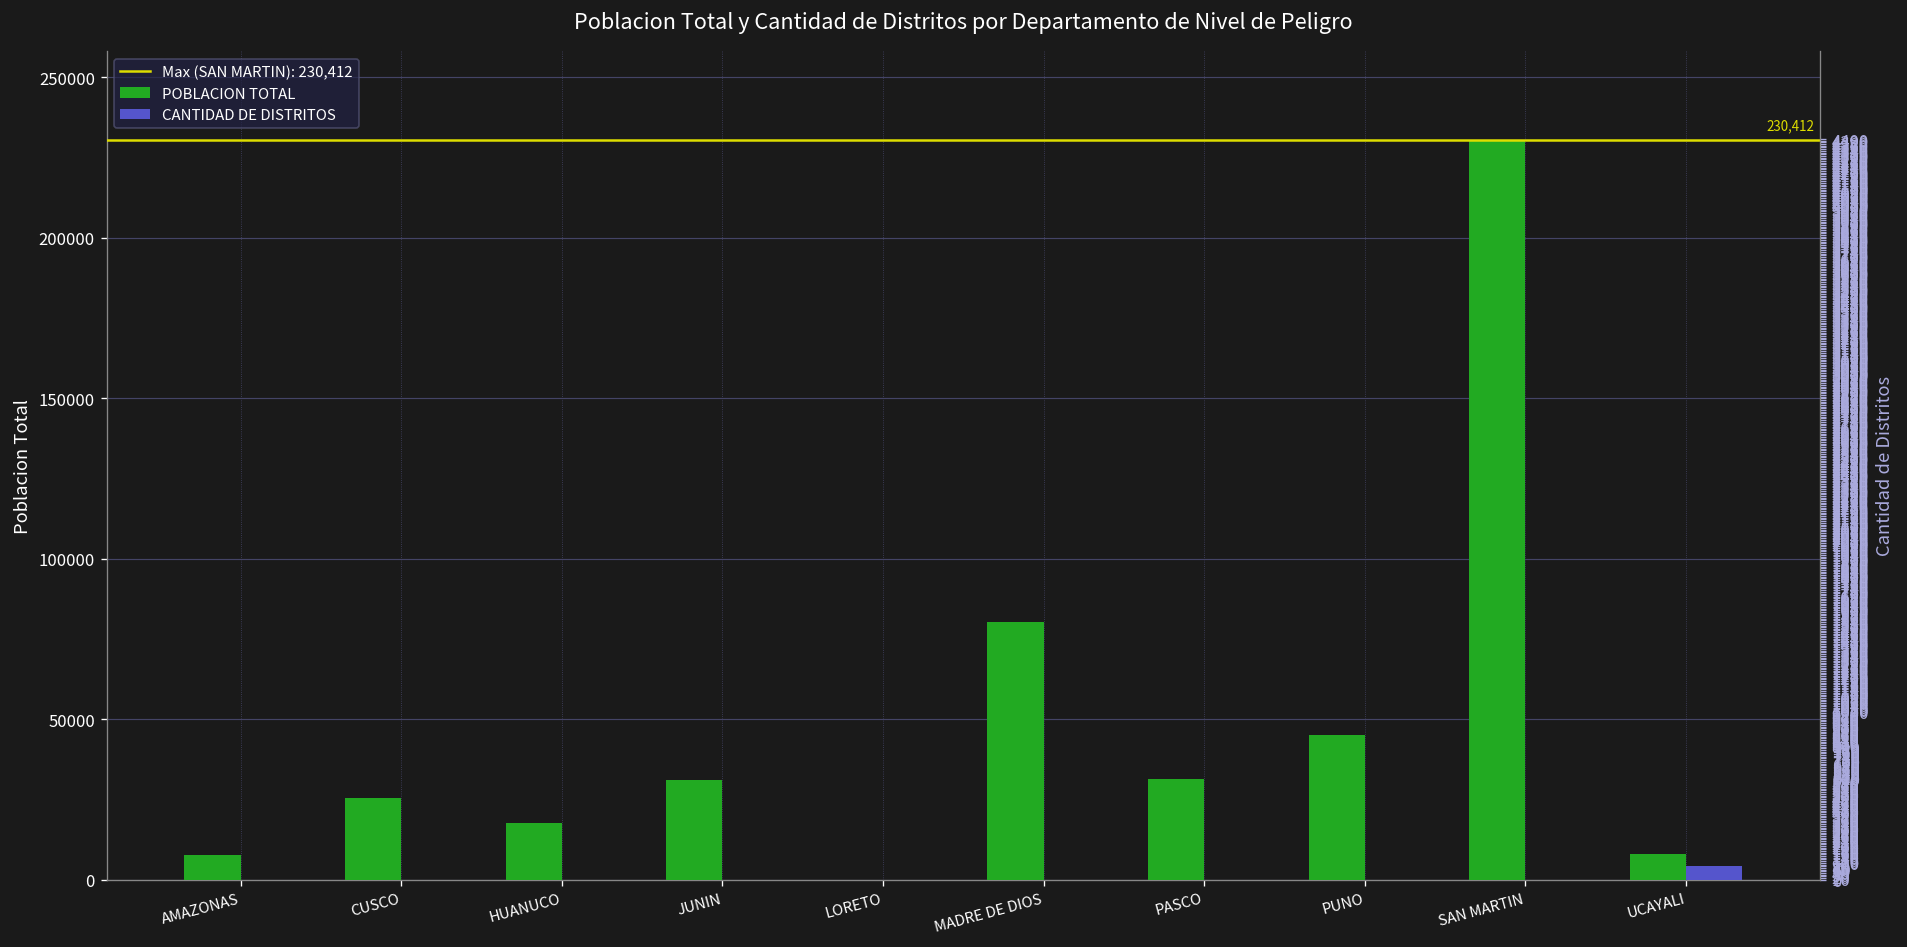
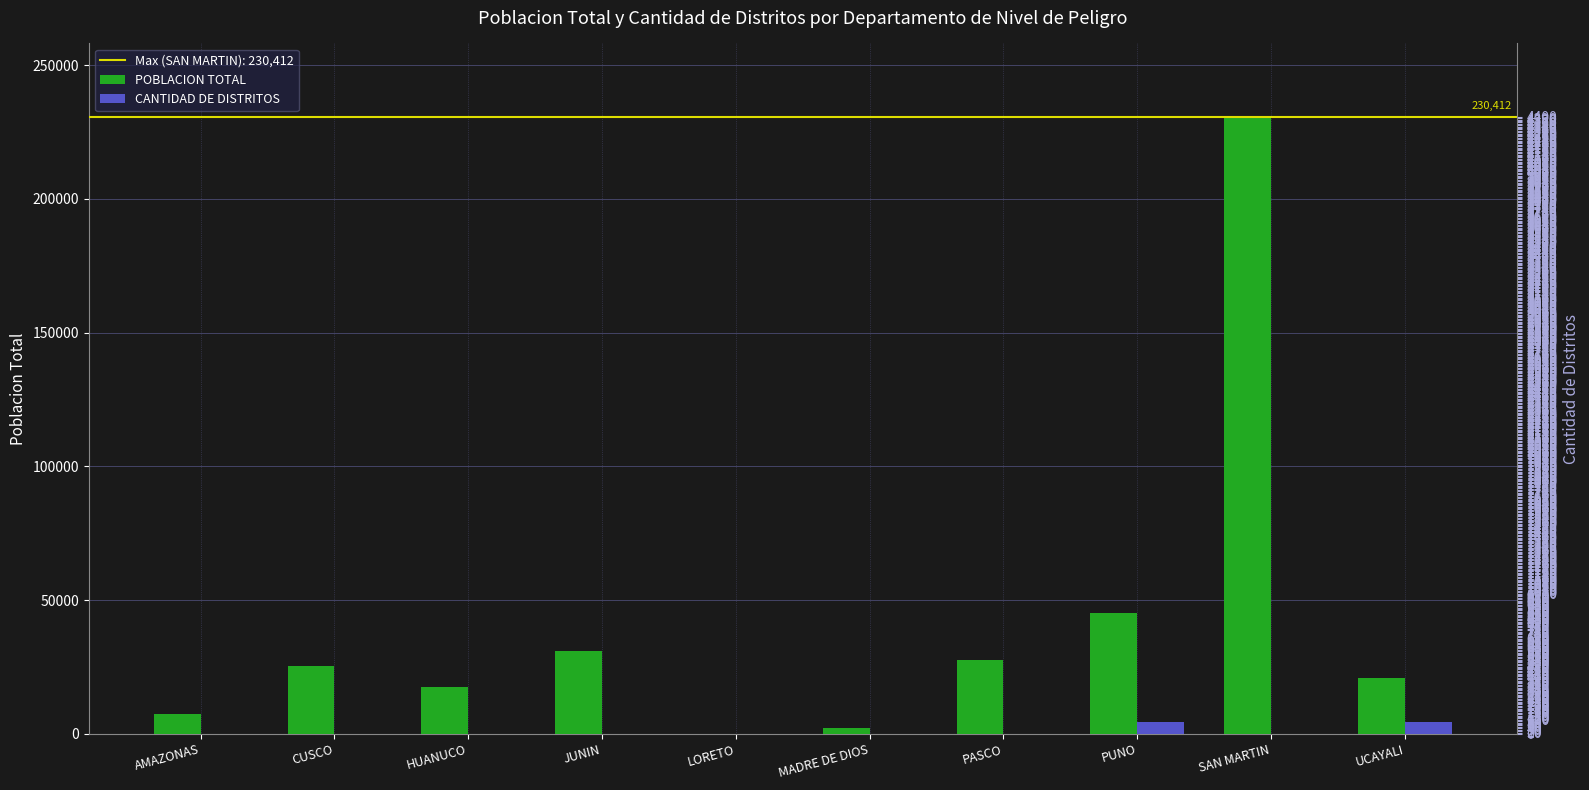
POBLACION TOTAL, MADRE DE DIOS: 80000 -> 2000
POBLACION TOTAL, PASCO: 31000 -> 28000
CANTIDAD DE DISTRITOS, PUNO: 0 -> 4000
POBLACION TOTAL, UCAYALI: 8000 -> 21000
